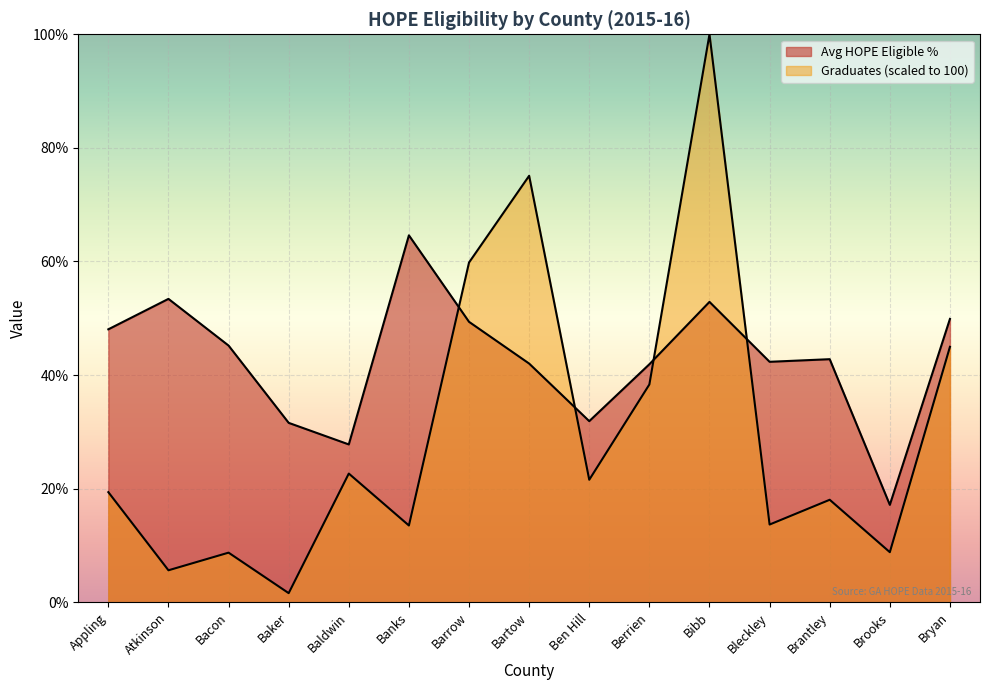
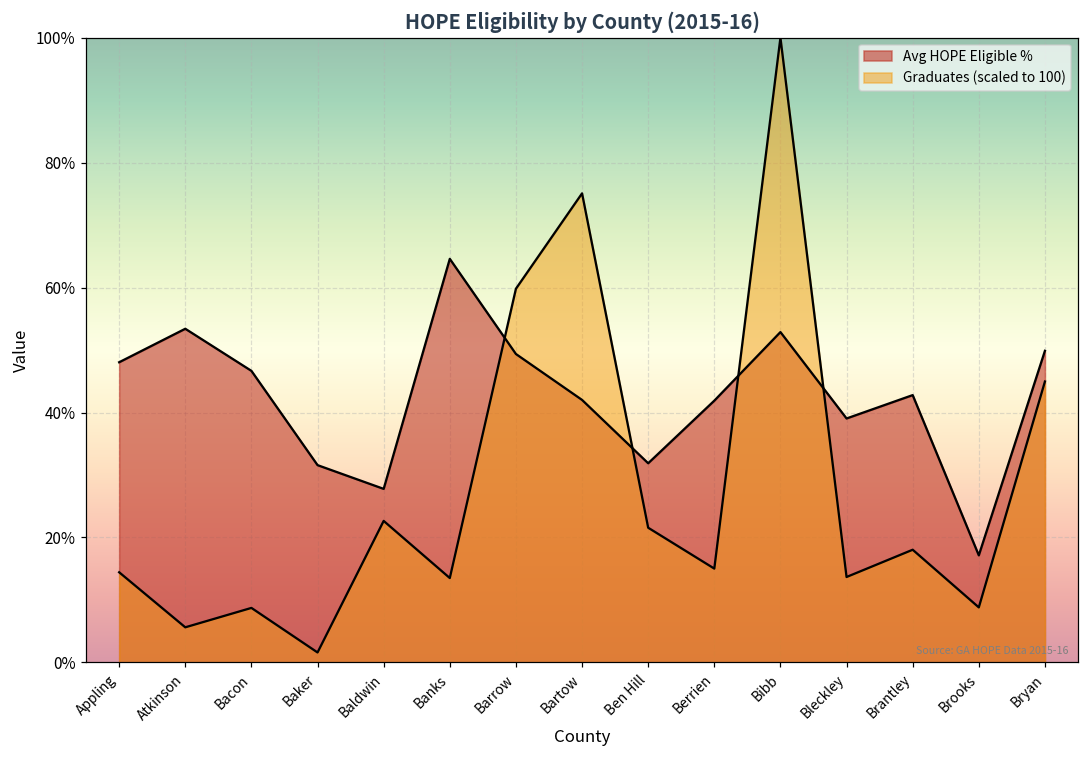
Graduates (scaled to 100), Appling: 19% -> 14%
Avg HOPE Eligible %, Bacon: 45% -> 47%
Graduates (scaled to 100), Berrien: 38% -> 15%
Avg HOPE Eligible %, Bleckley: 42% -> 39%
